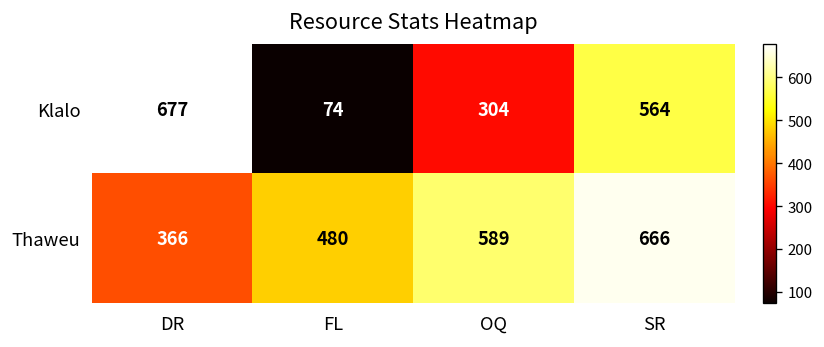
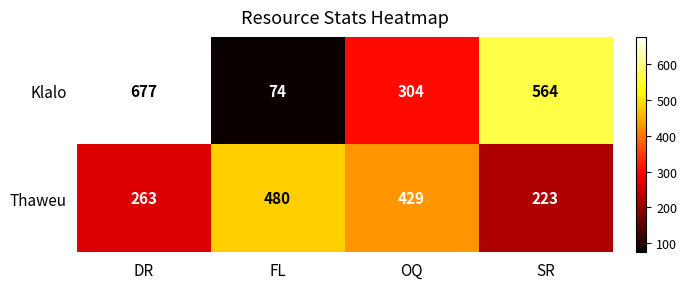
Thaweu, DR: 366 -> 263
Thaweu, OQ: 589 -> 429
Thaweu, SR: 666 -> 223
